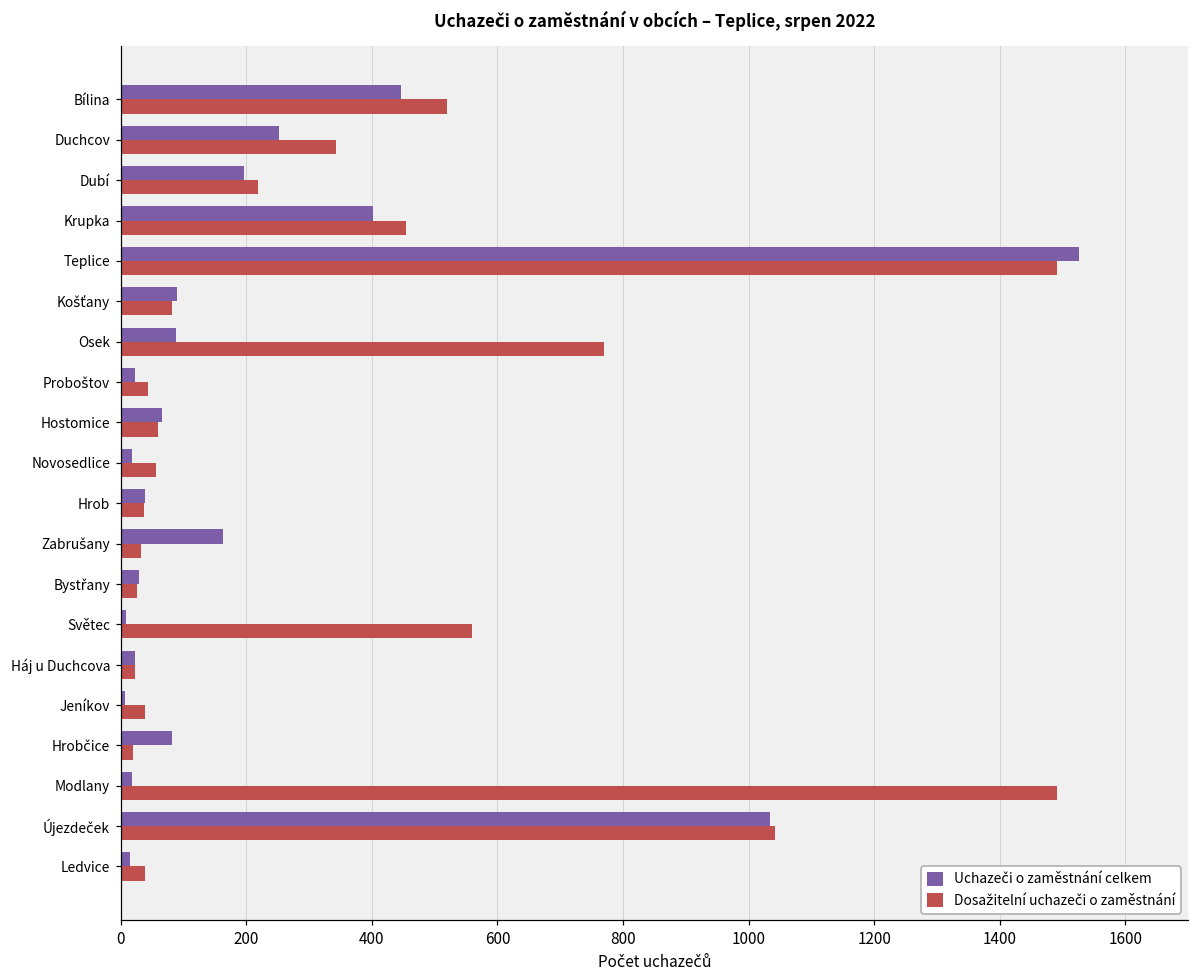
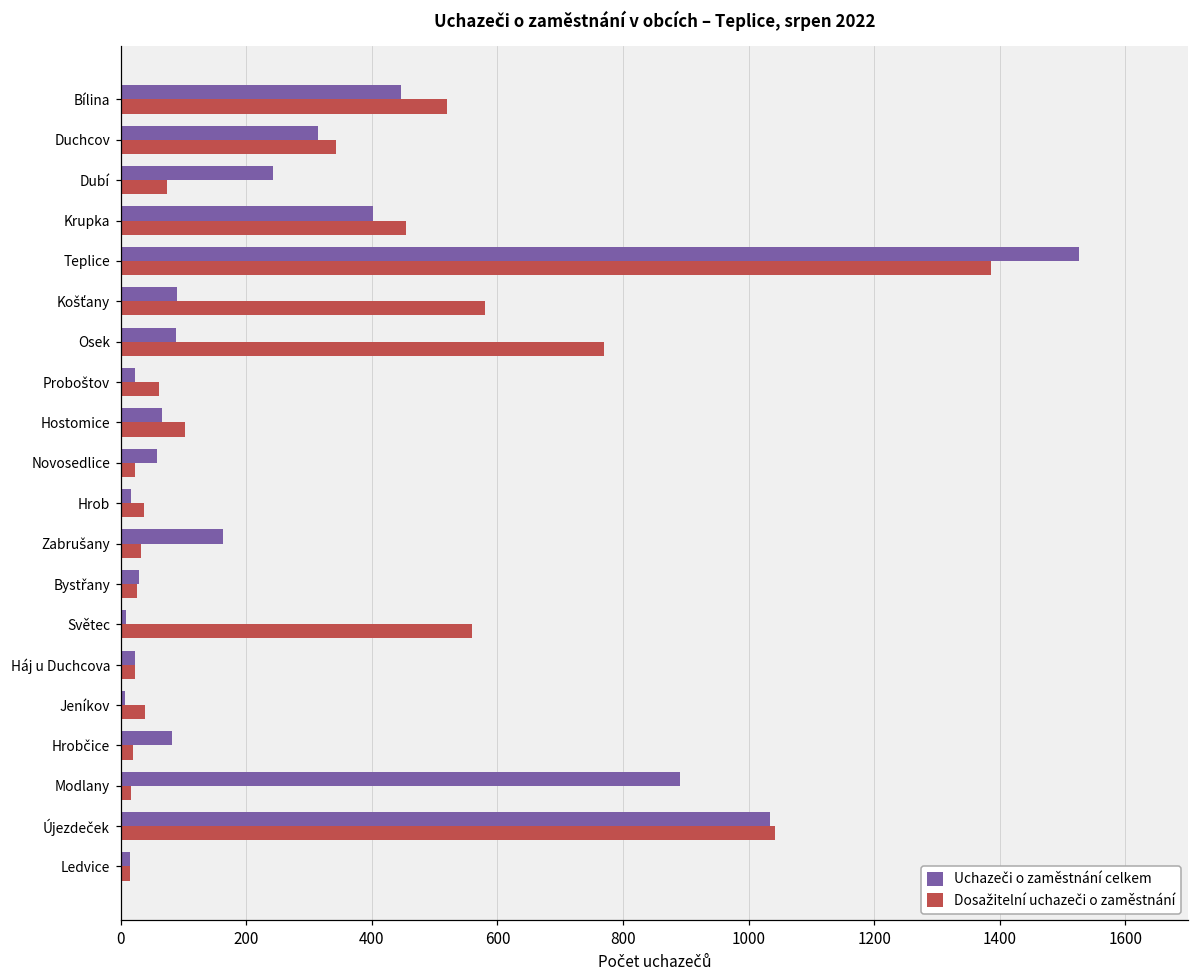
Uchazeči o zaměstnání celkem, Duchcov: 250 -> 320
Uchazeči o zaměstnání celkem, Dubí: 200 -> 240
Dosažitelní uchazeči o zaměstnání, Dubí: 220 -> 70
Dosažitelní uchazeči o zaměstnání, Teplice: 1490 -> 1390
Dosažitelní uchazeči o zaměstnání, Košťany: 80 -> 580
Dosažitelní uchazeči o zaměstnání, Proboštov: 40 -> 60
Dosažitelní uchazeči o zaměstnání, Hostomice: 60 -> 100
Uchazeči o zaměstnání celkem, Novosedlice: 20 -> 60
Dosažitelní uchazeči o zaměstnání, Novosedlice: 60 -> 20
Uchazeči o zaměstnání celkem, Hrob: 40 -> 20
Uchazeči o zaměstnání celkem, Modlany: 20 -> 890
Dosažitelní uchazeči o zaměstnání, Modlany: 1490 -> 20
Dosažitelní uchazeči o zaměstnání, Ledvice: 40 -> 20
